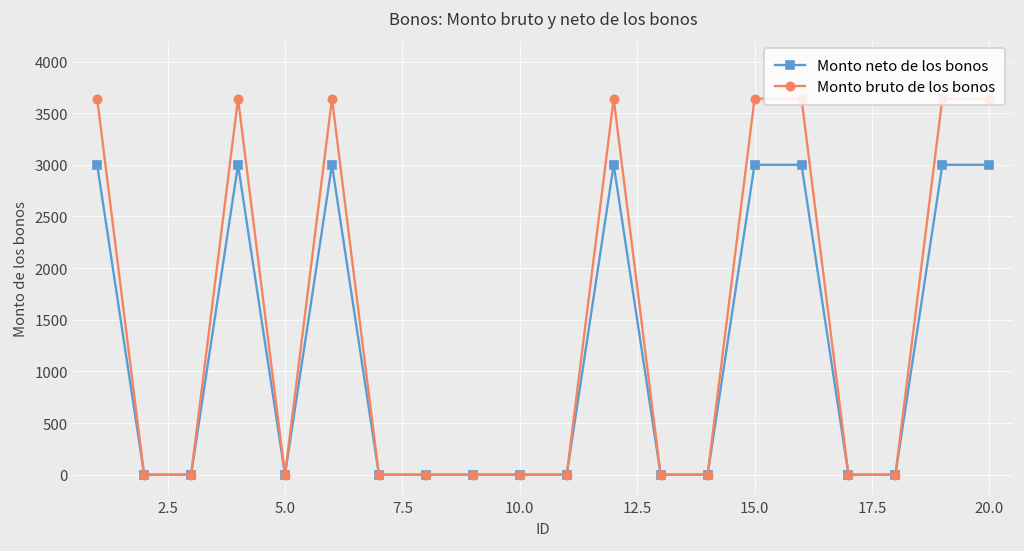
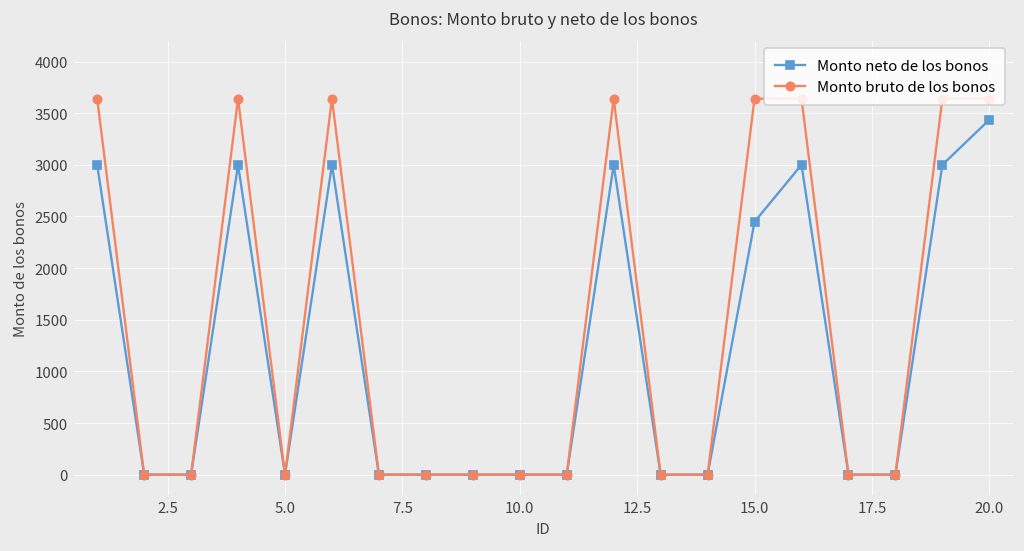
Monto neto de los bonos, 15.0: 3000 -> 2400
Monto neto de los bonos, 20.0: 3000 -> 3400
